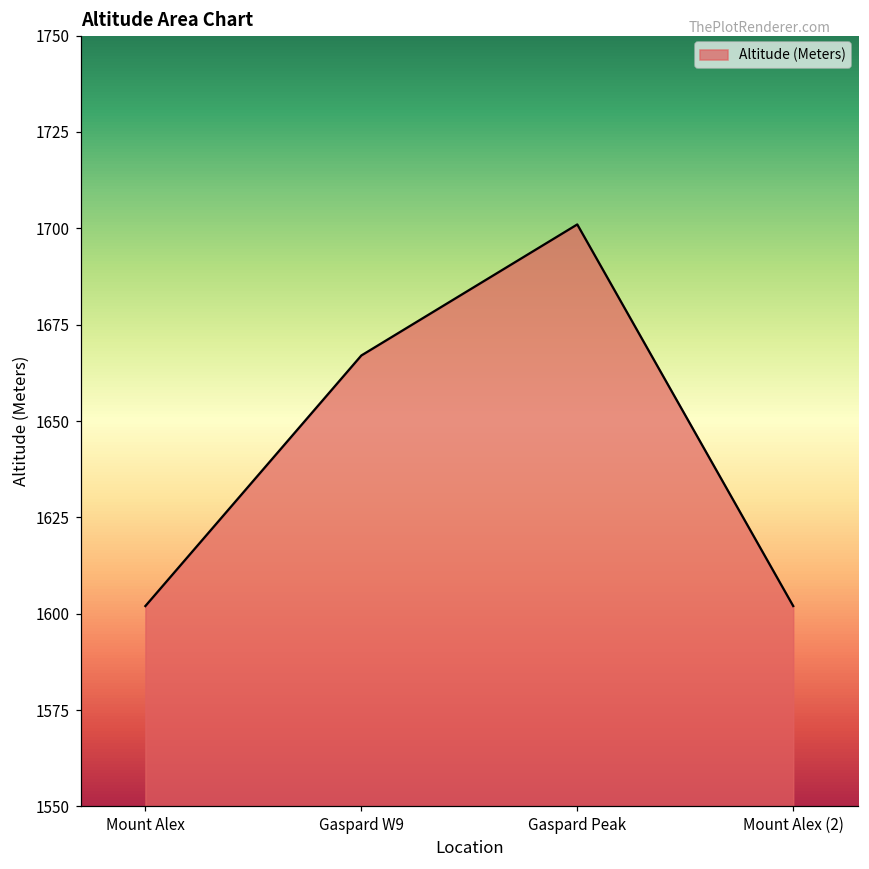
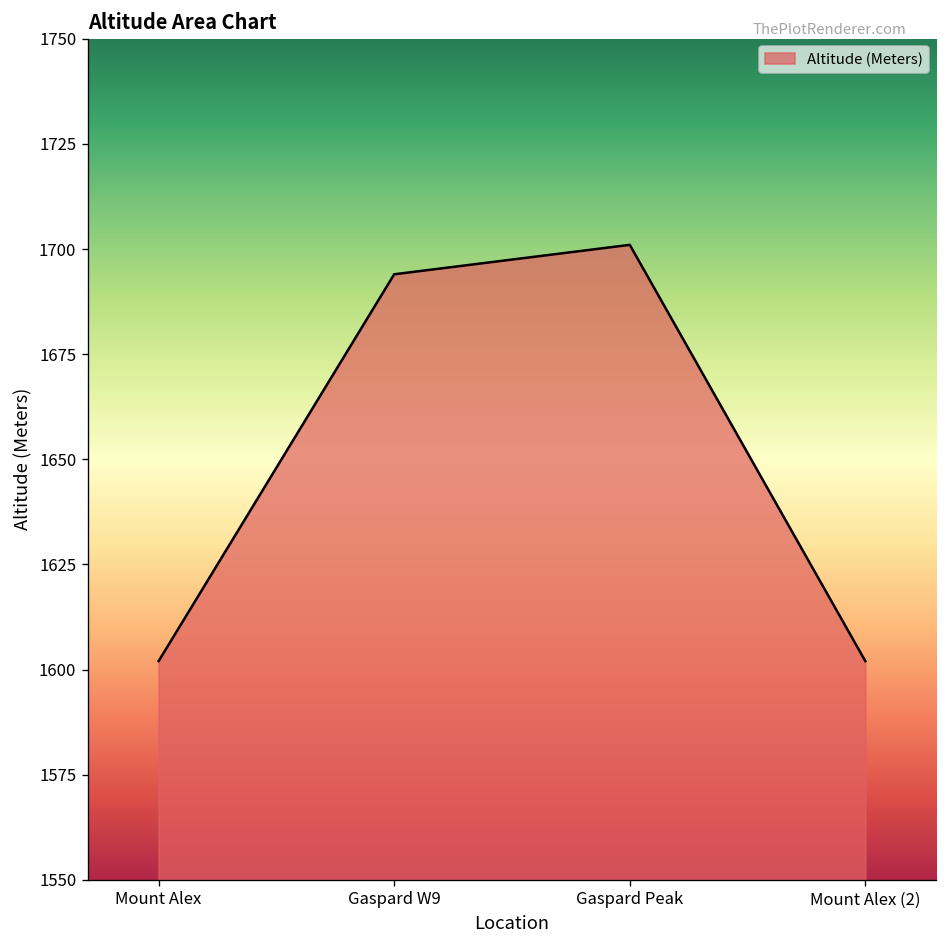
Gaspard W9: 1667 -> 1694
